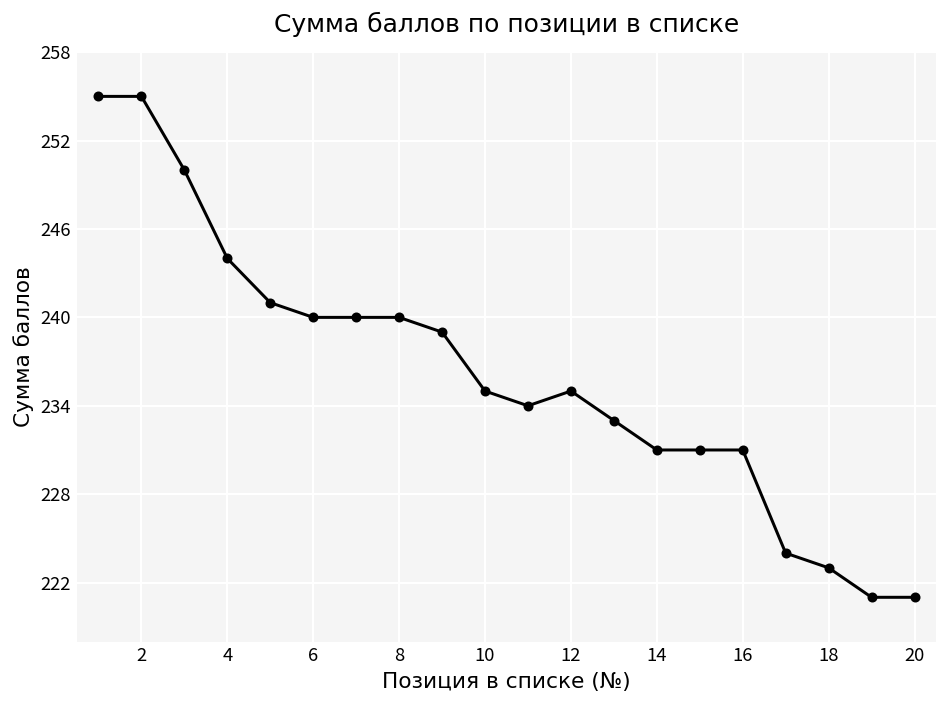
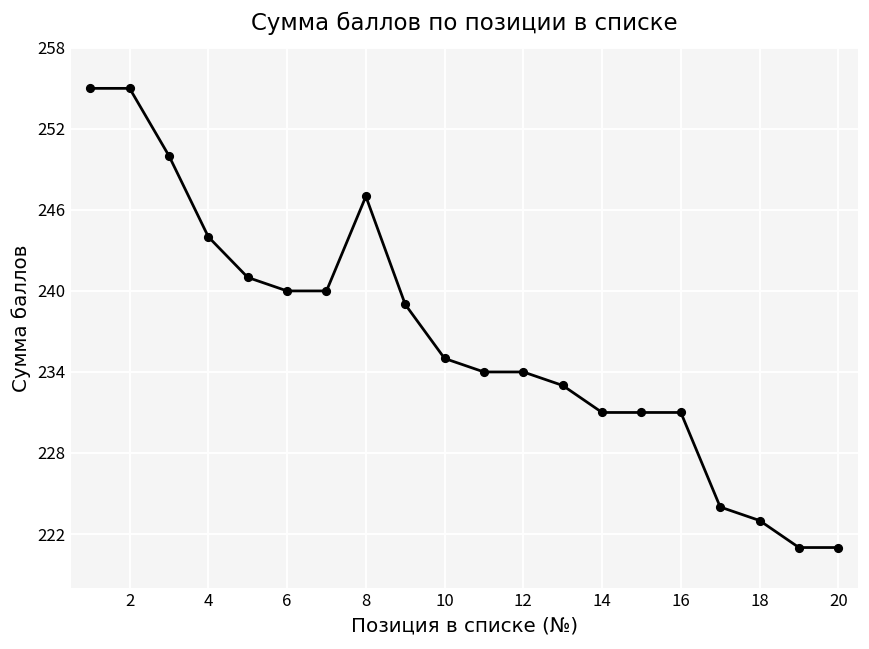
8: 240 -> 247
12: 235 -> 234
